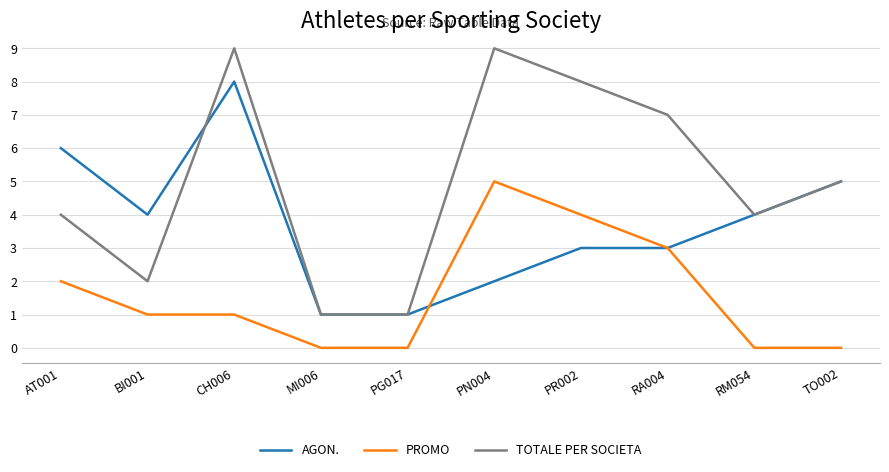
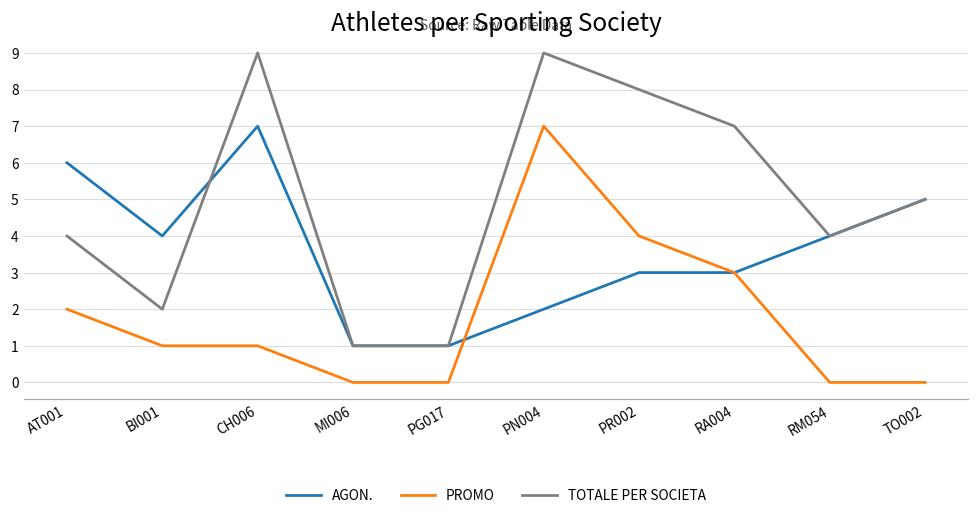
AGON., CH006: 8 -> 7
PROMO, PN004: 5 -> 7
